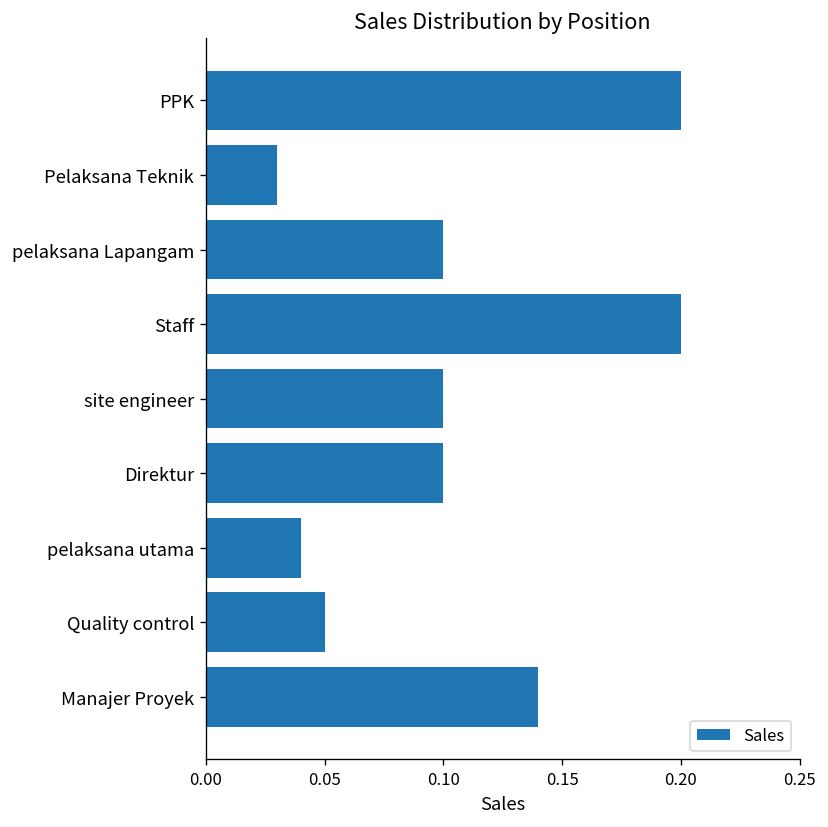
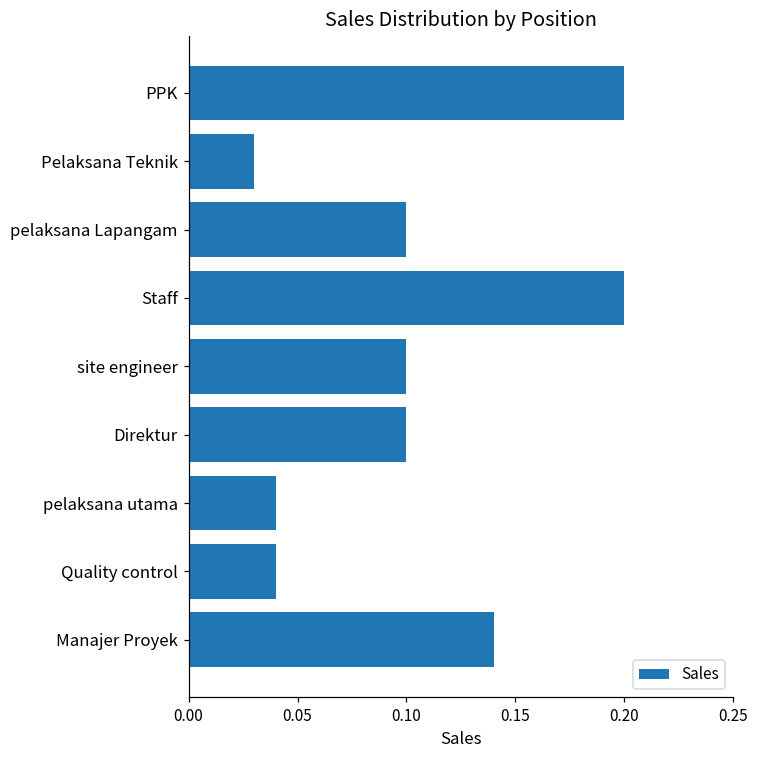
Quality control: 0.05 -> 0.04
